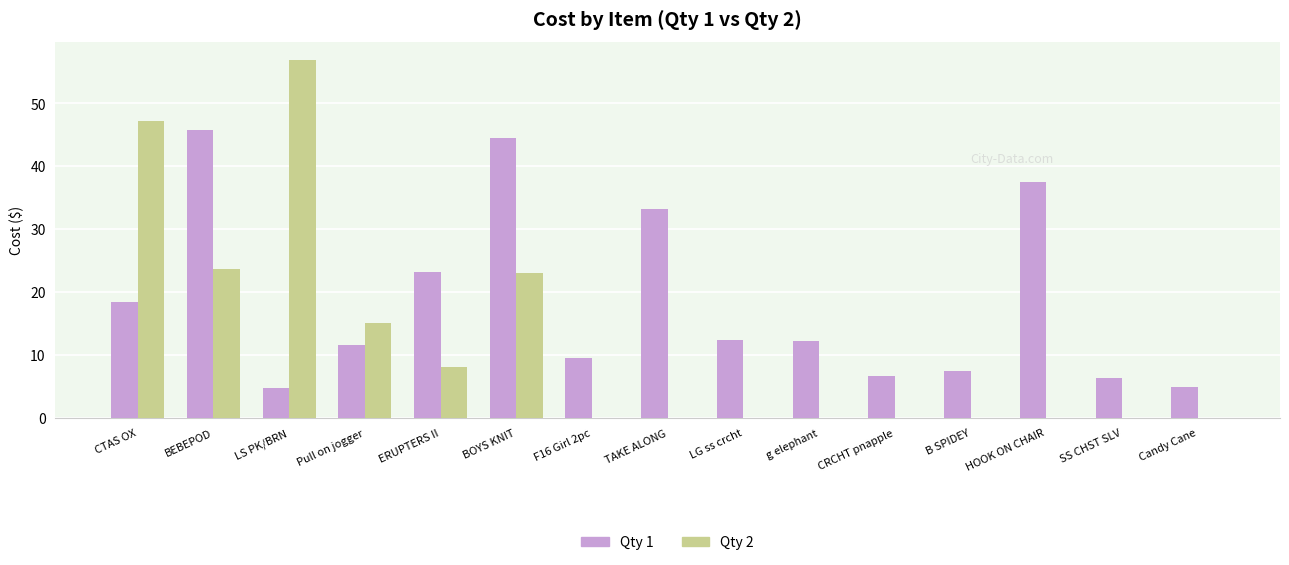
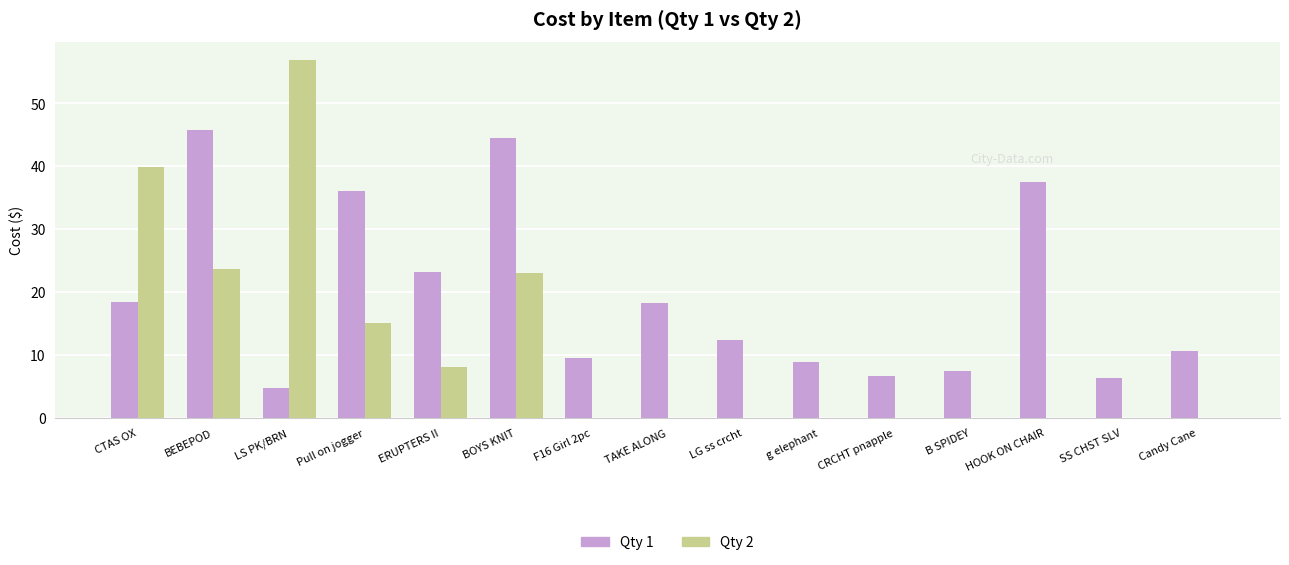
Qty 2, CTAS OX: 47 -> 40
Qty 1, Pull on jogger: 12 -> 36
Qty 1, TAKE ALONG: 33 -> 18
Qty 1, g elephant: 12 -> 9
Qty 1, Candy Cane: 5 -> 11
